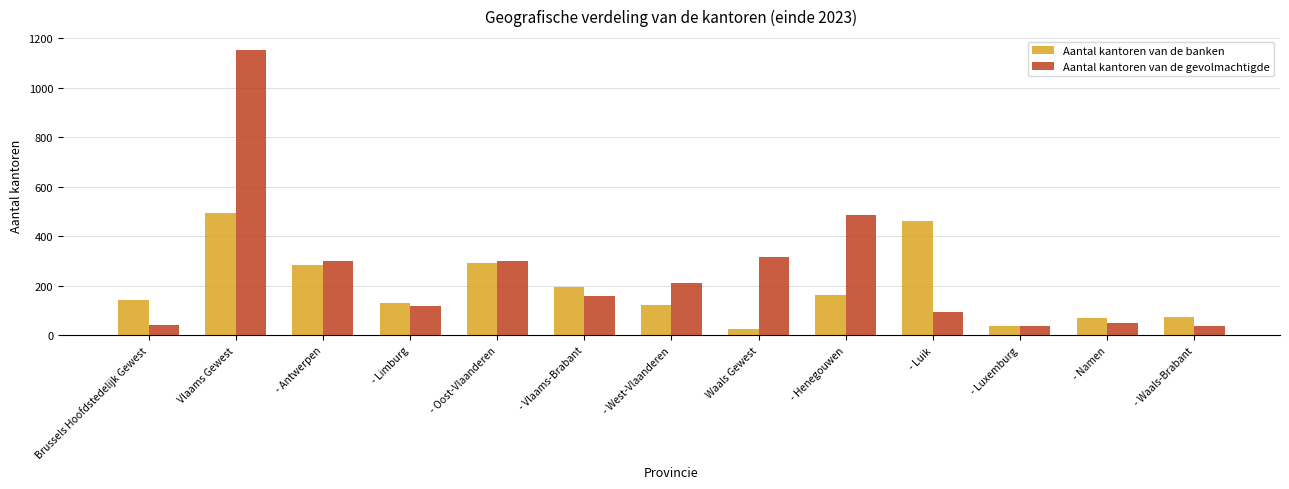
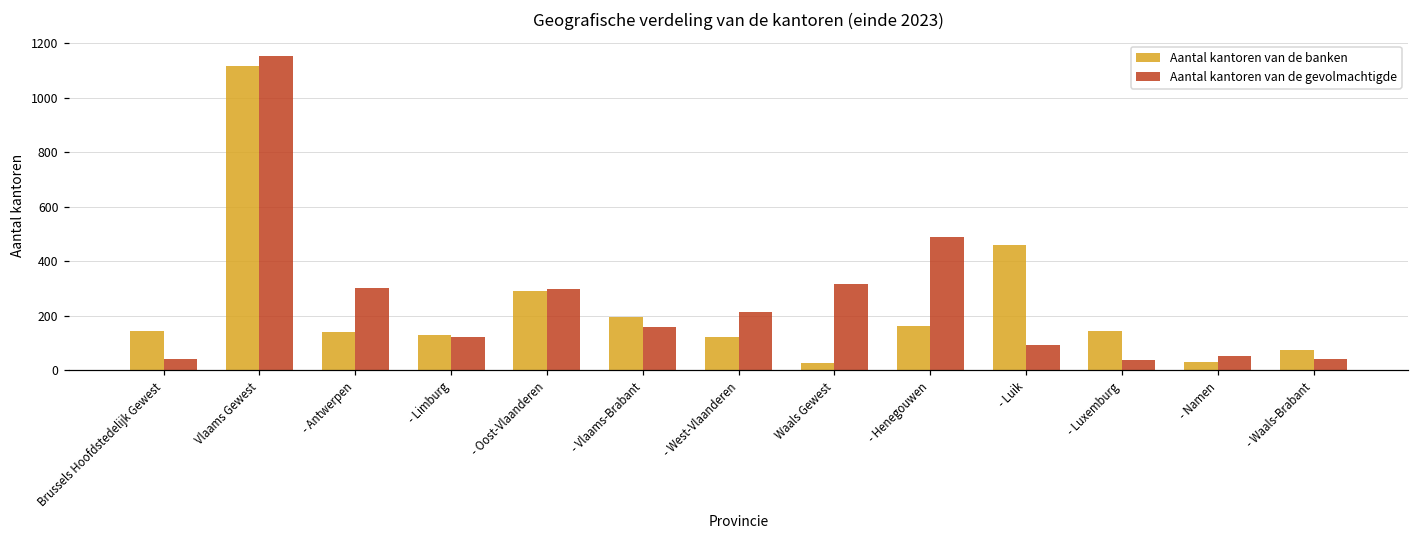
Aantal kantoren van de banken, Vlaams Gewest: 500 -> 1120
Aantal kantoren van de banken, - Antwerpen: 280 -> 140
Aantal kantoren van de banken, - Luxemburg: 40 -> 140
Aantal kantoren van de banken, - Namen: 70 -> 30
